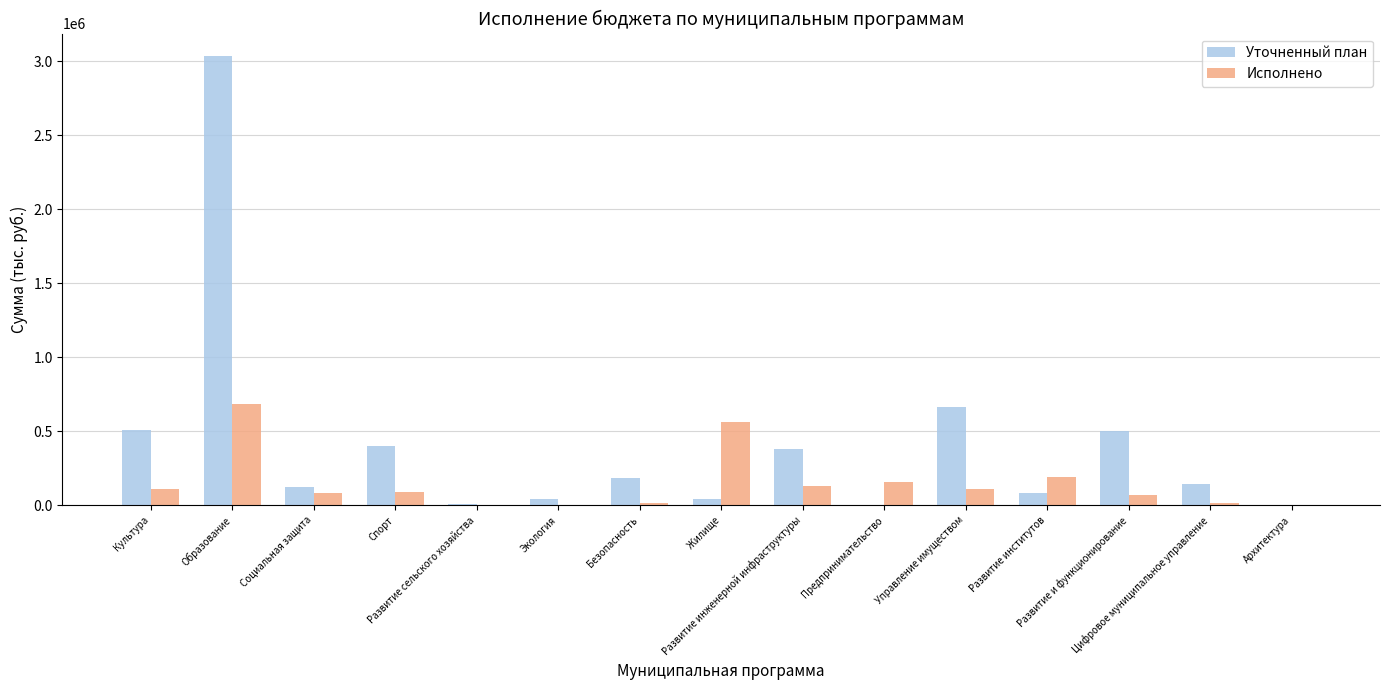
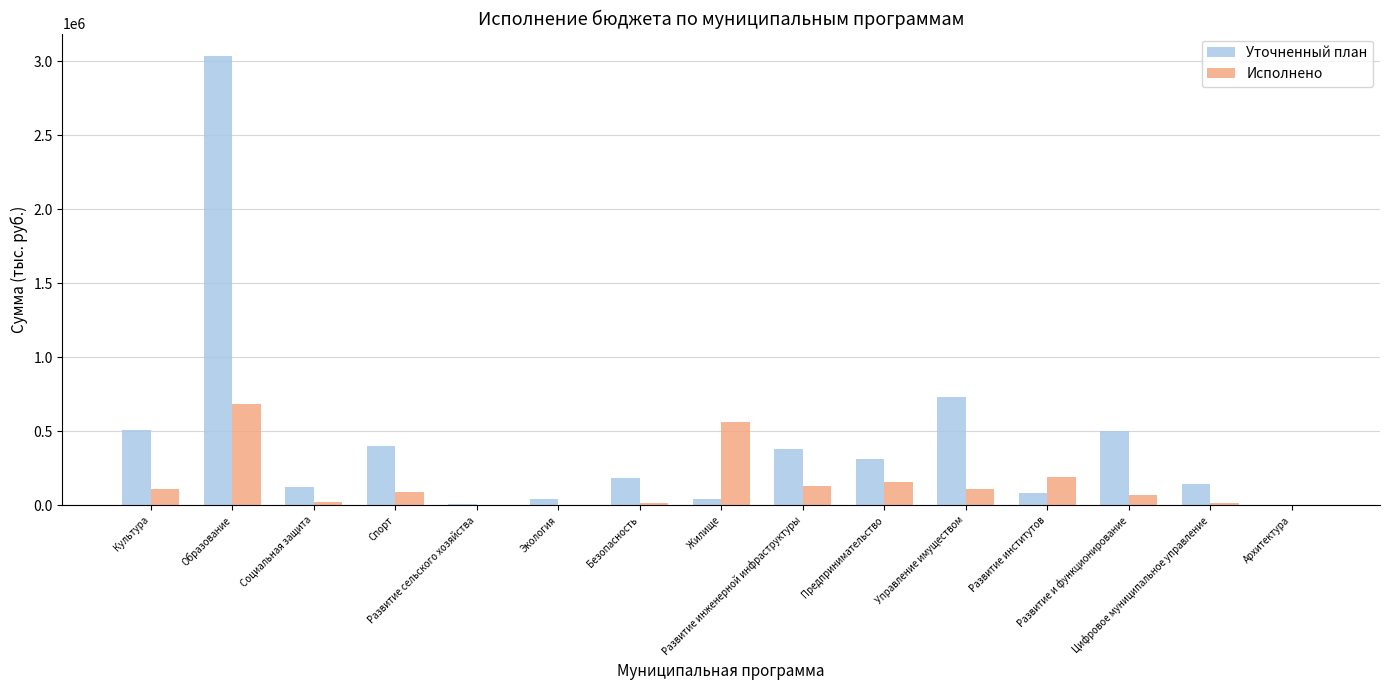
Исполнено, Социальная защита: 80000 -> 20000
Уточненный план, Предпринимательство: 0 -> 310000
Уточненный план, Управление имуществом: 660000 -> 730000
